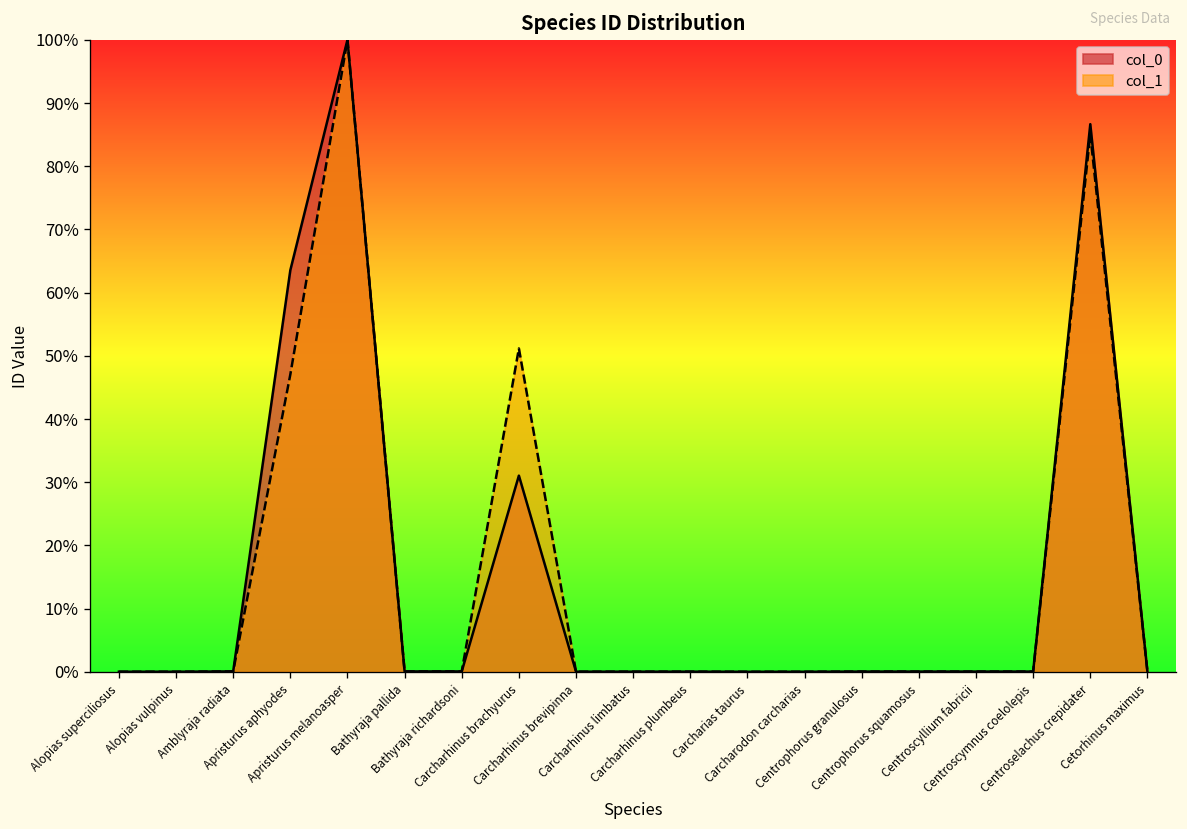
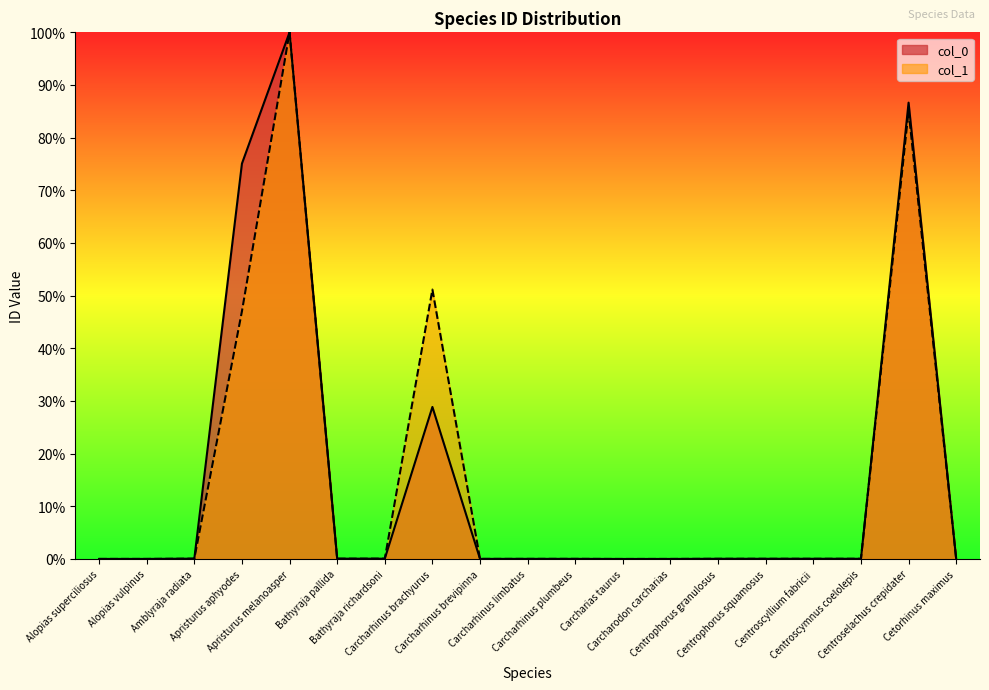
col_0, Apristurus aphyodes: 64% -> 75%
col_0, Carcharhinus brachyurus: 31% -> 29%
